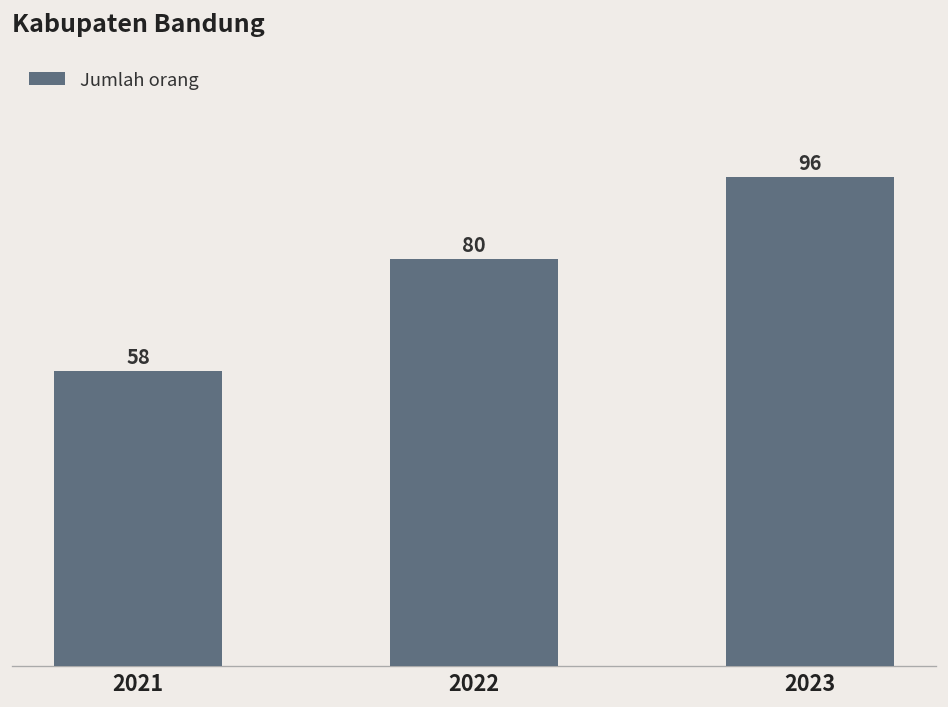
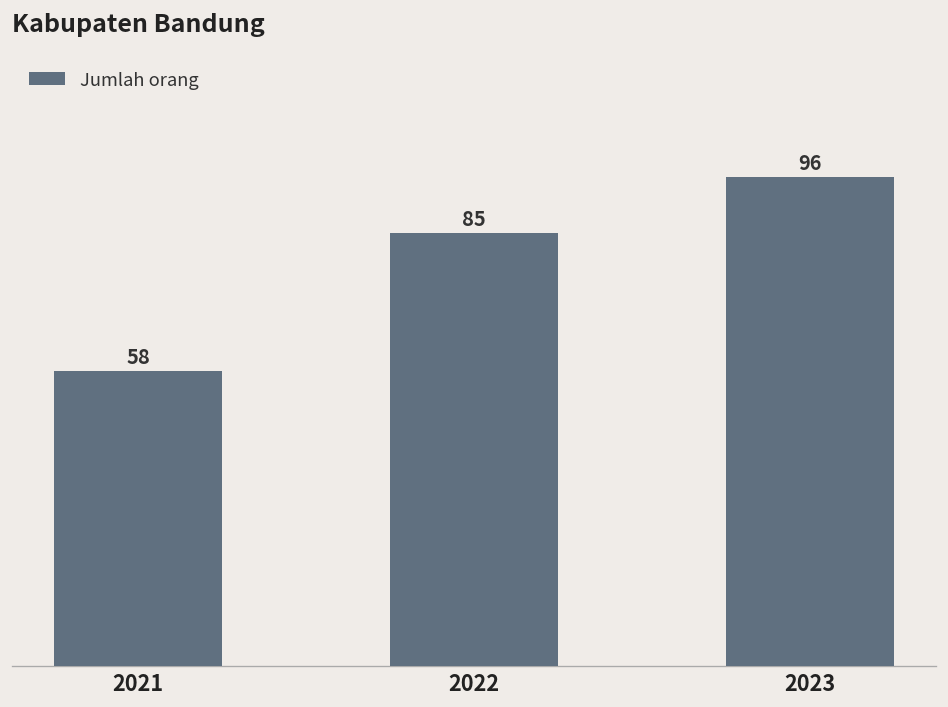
2022: 80 -> 85
